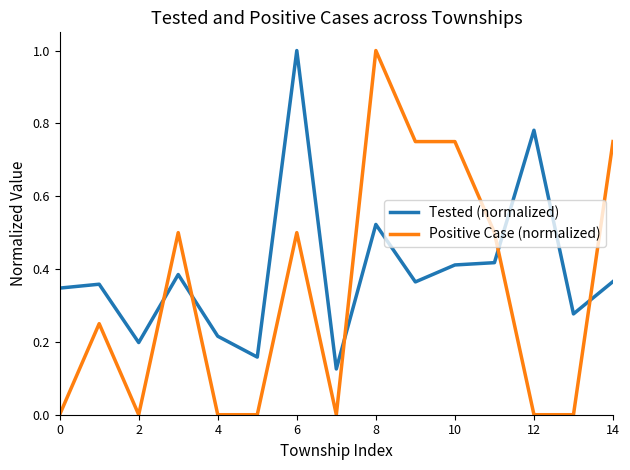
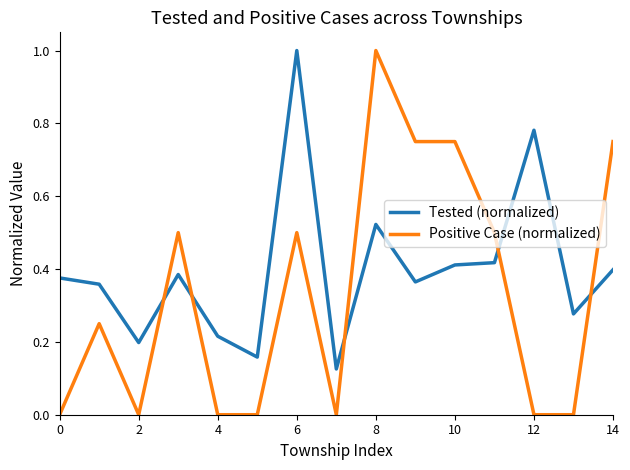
Tested (normalized), 0: 0.35 -> 0.38
Tested (normalized), 14: 0.37 -> 0.40
